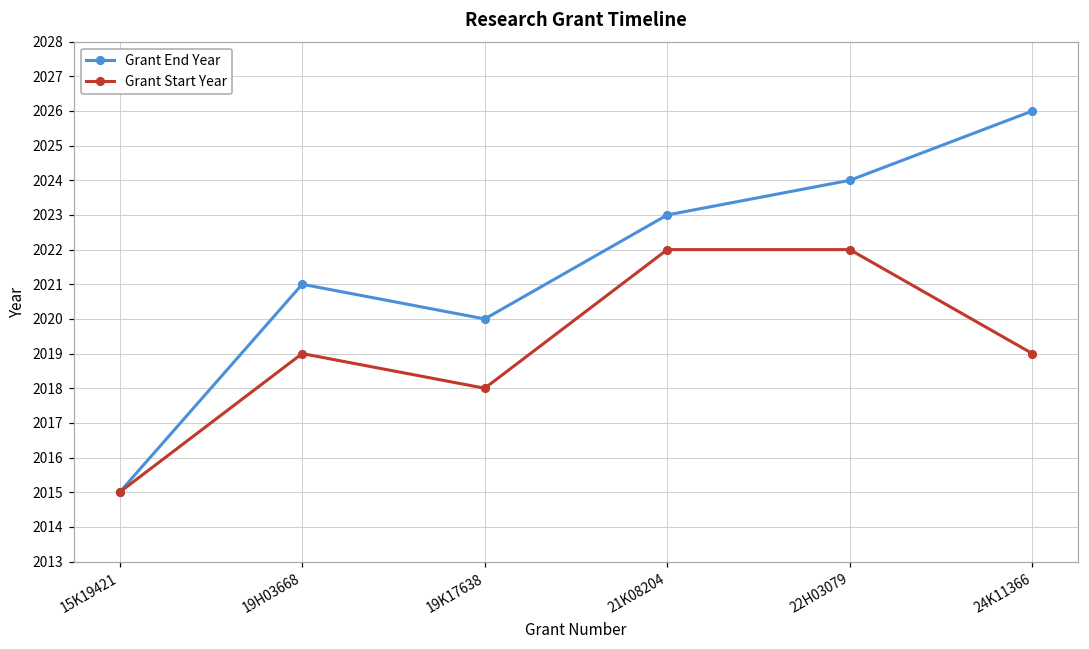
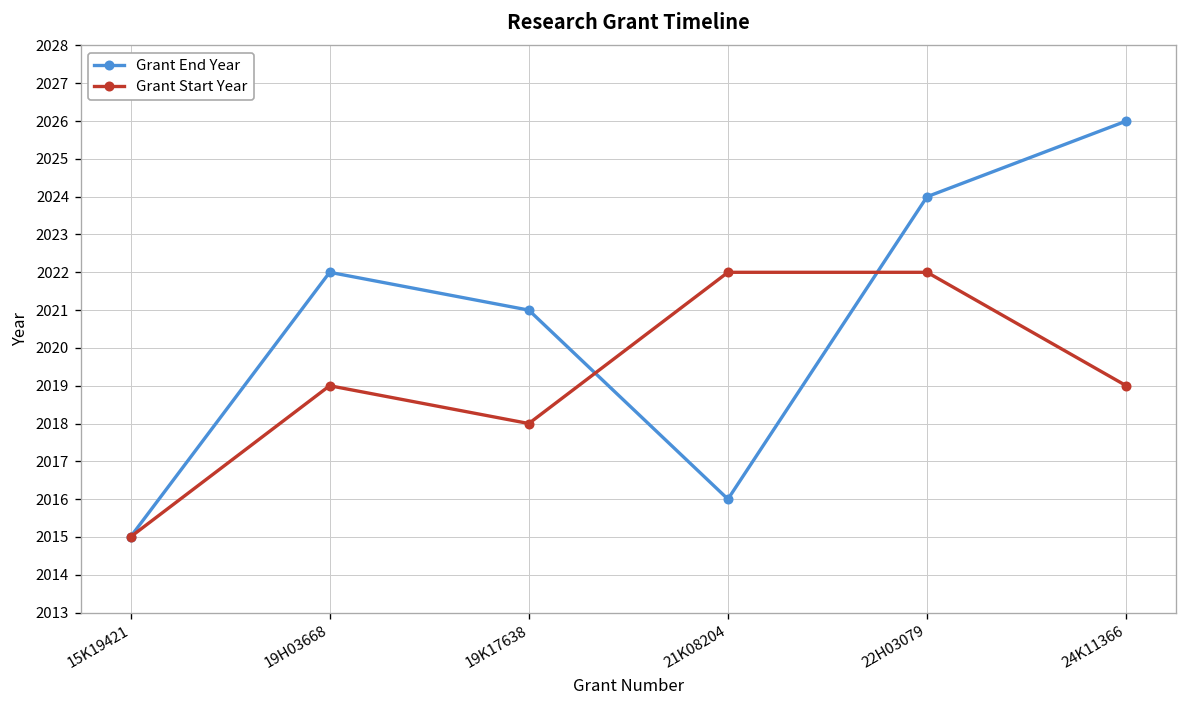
Grant End Year, 19H03668: 2021 -> 2022
Grant End Year, 19K17638: 2020 -> 2021
Grant End Year, 21K08204: 2023 -> 2016
